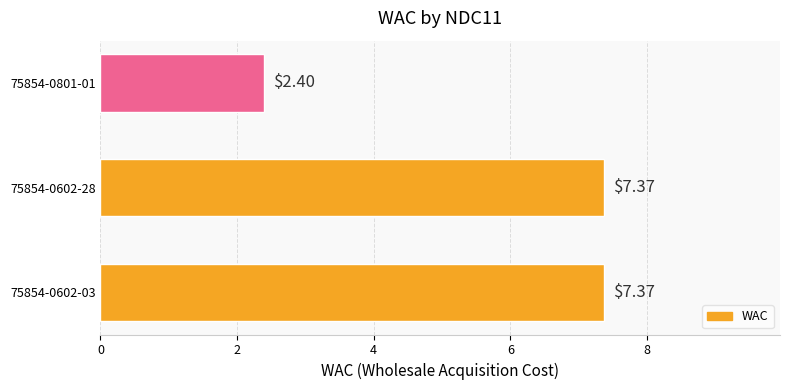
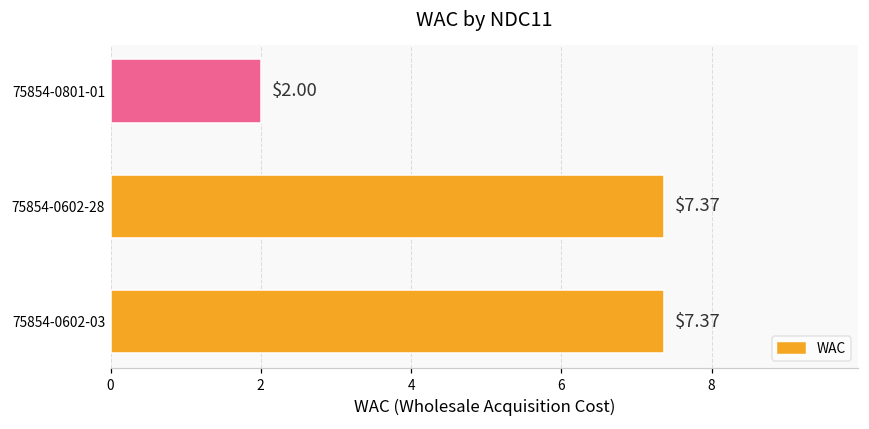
75854-0801-01: $2.40 -> $2.00
